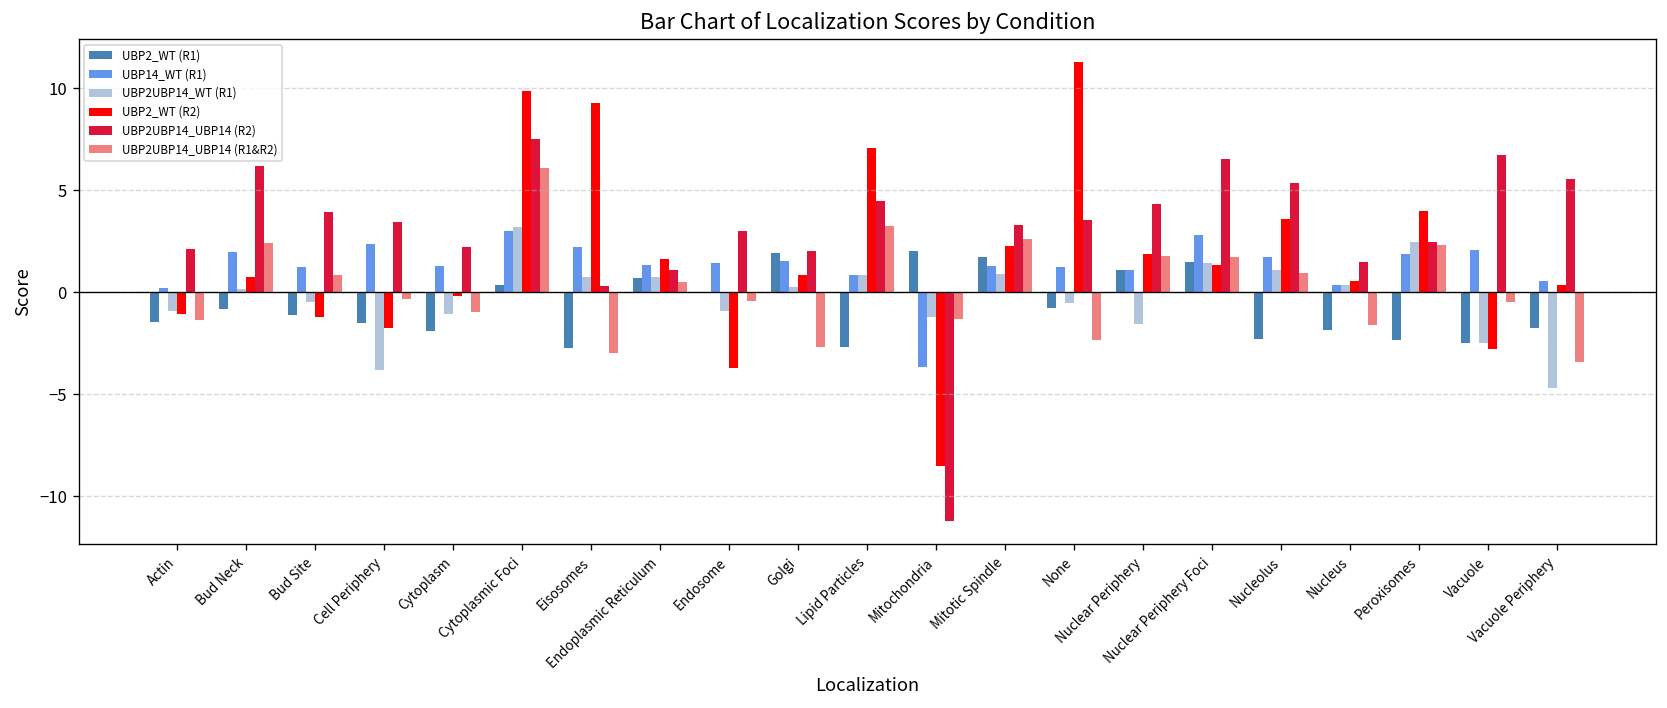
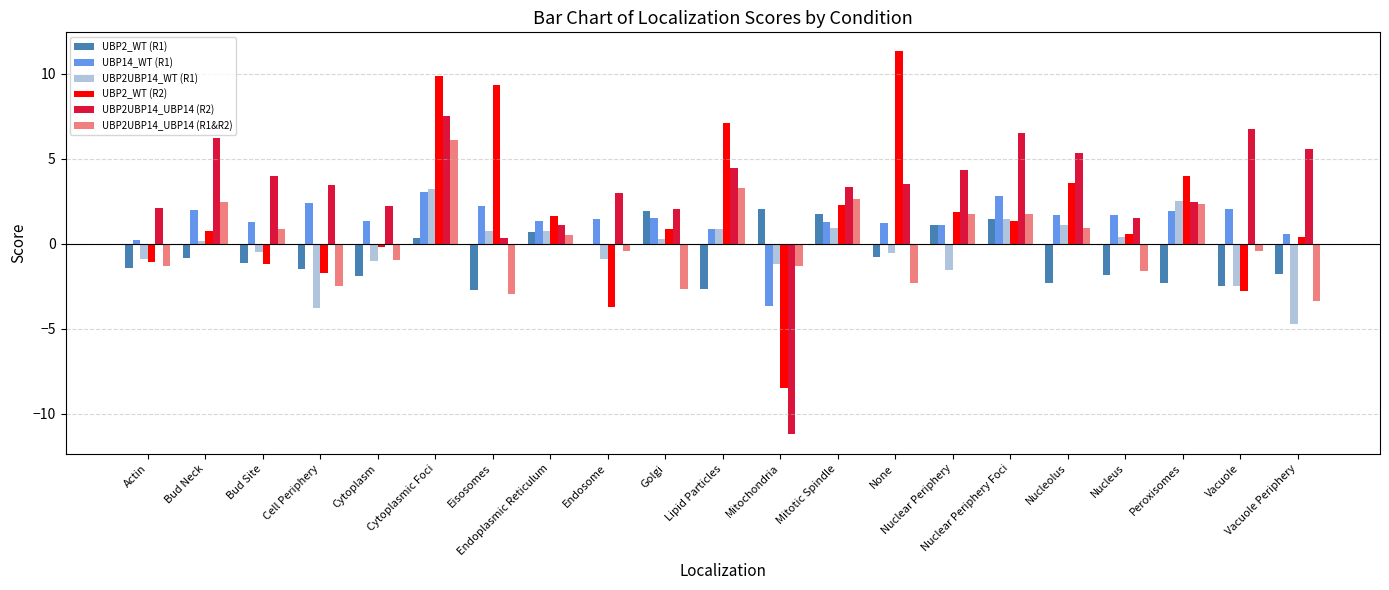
UBP2UBP14_UBP14 (R1&R2), Cell Periphery: -0.3 -> -2.5
UBP14_WT (R1), Nucleus: 0.4 -> 1.7
